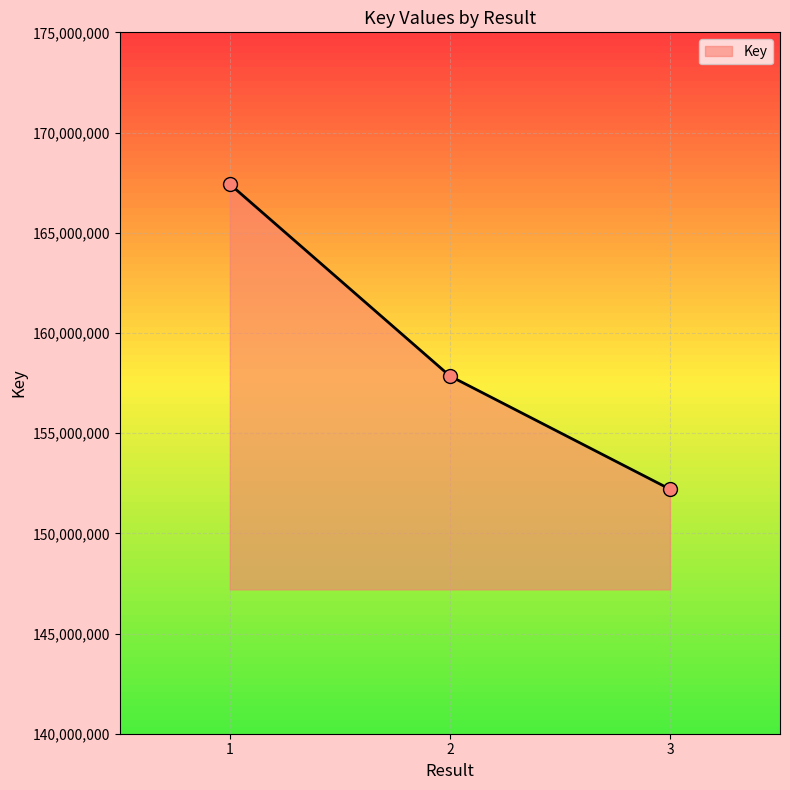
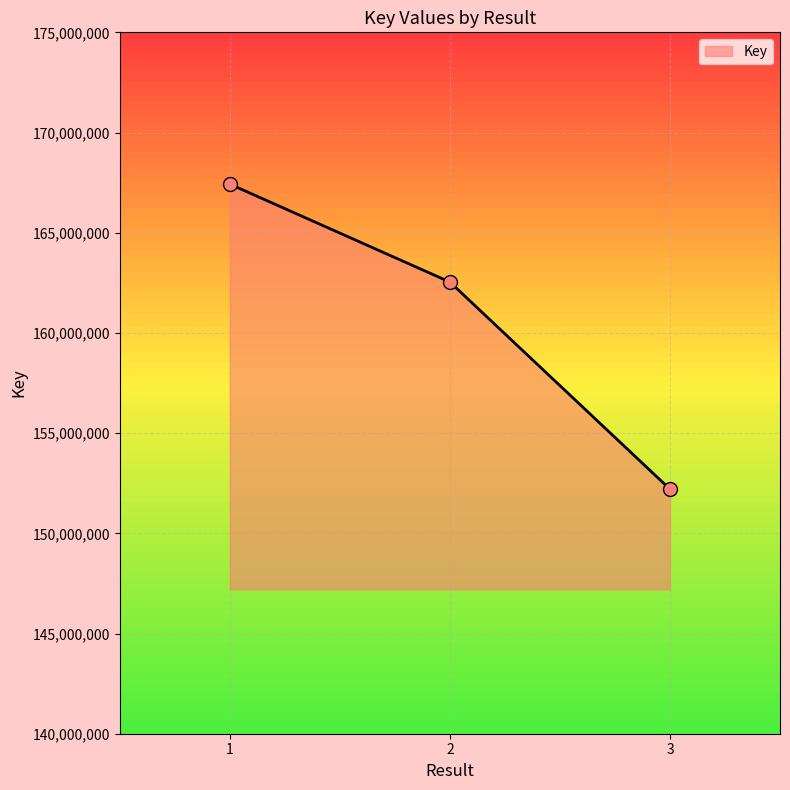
2: 157,900,000 -> 162,500,000
